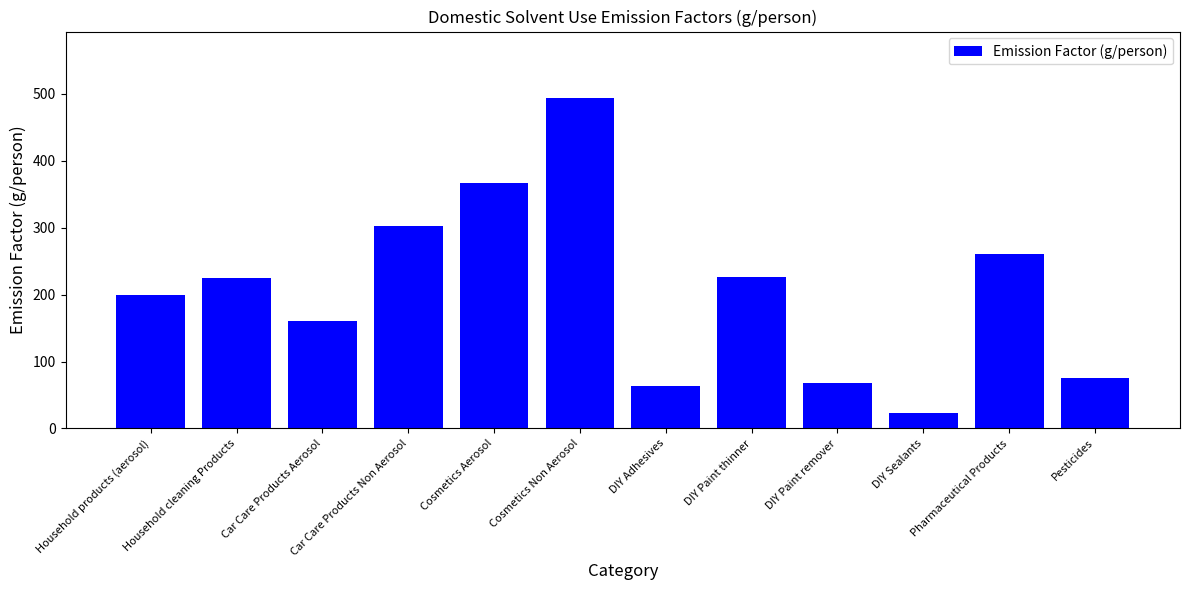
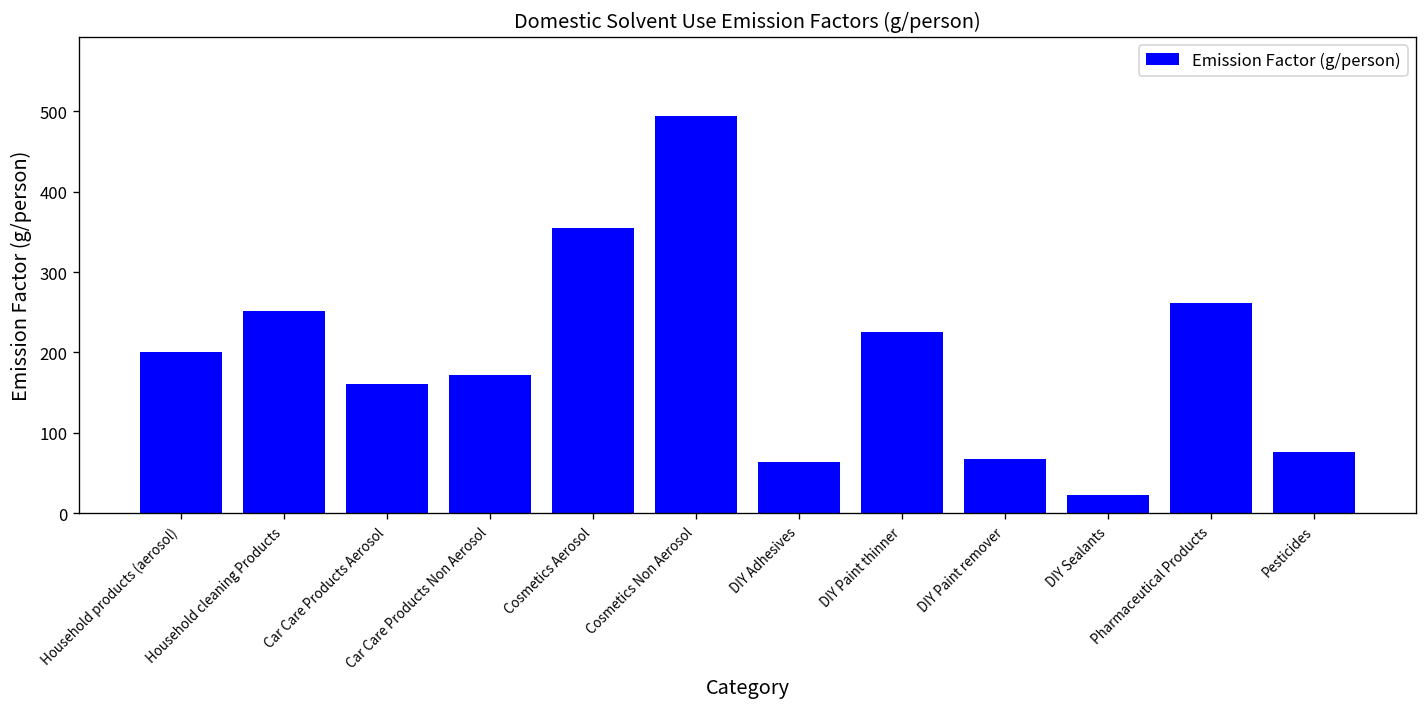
Household cleaning Products: 230 -> 250
Car Care Products Non Aerosol: 300 -> 170
Cosmetics Aerosol: 370 -> 360
